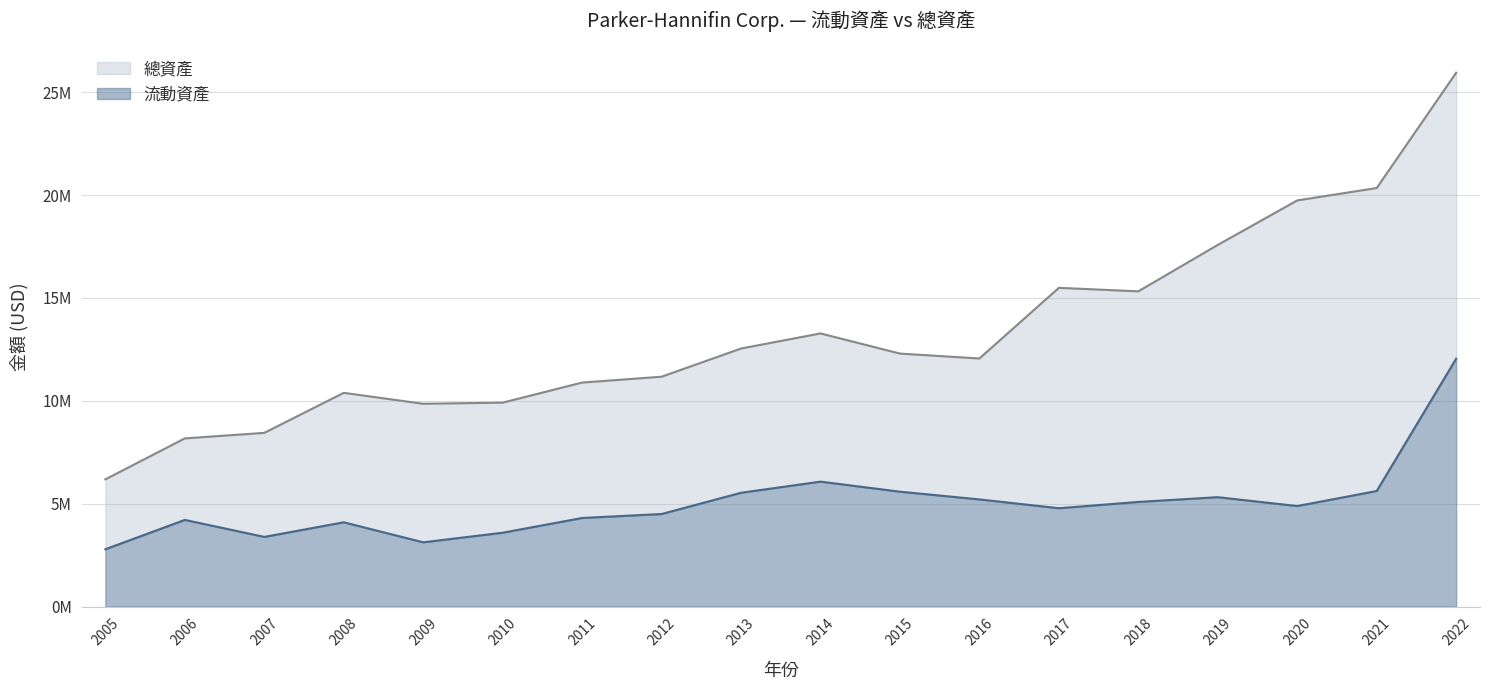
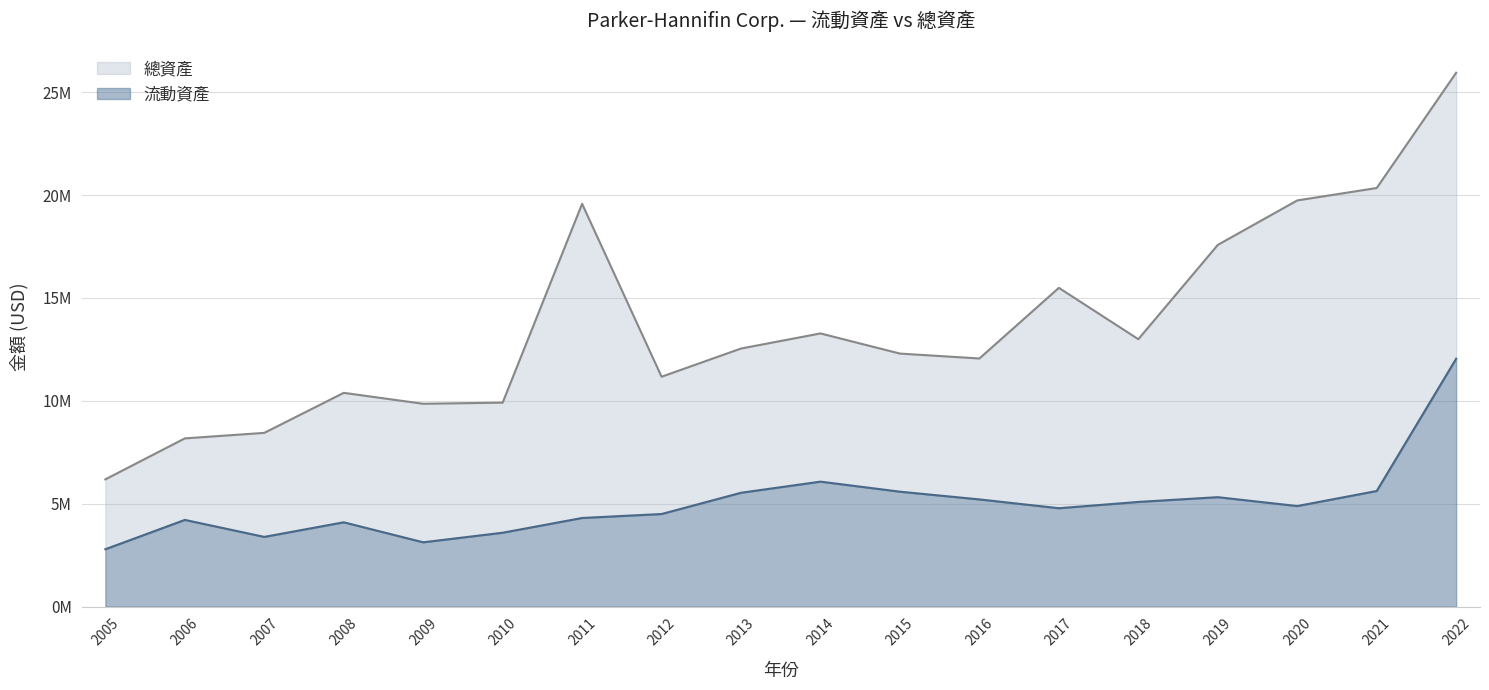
總資產, 2011: 10900000 -> 19600000
總資產, 2018: 15300000 -> 13000000
